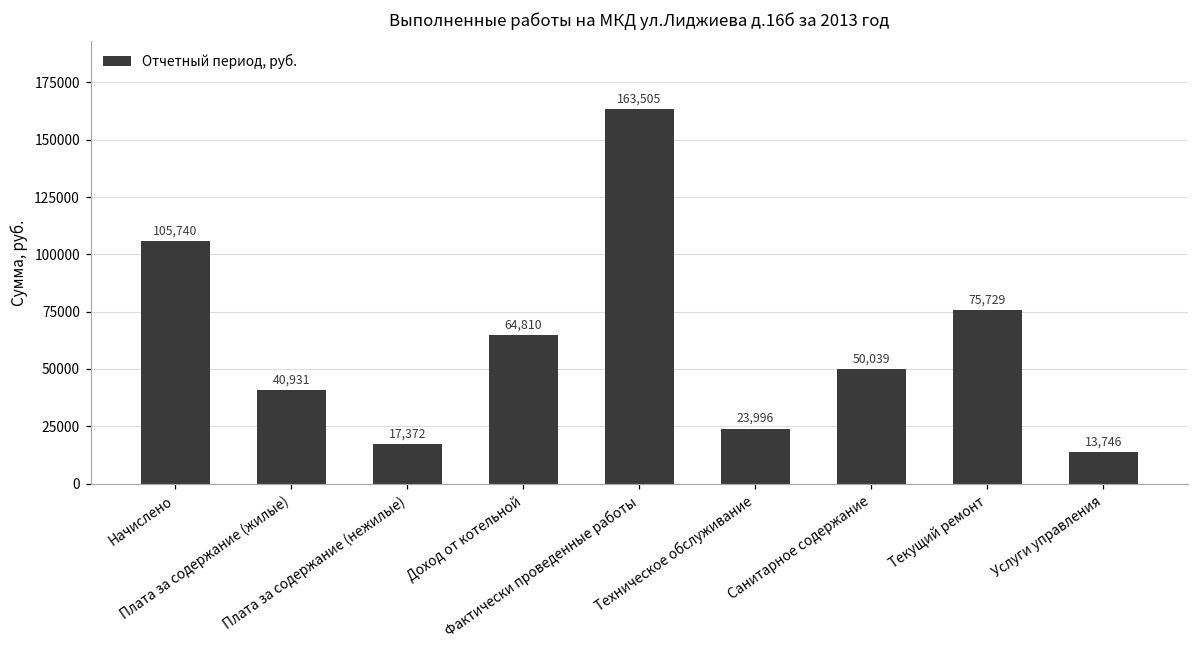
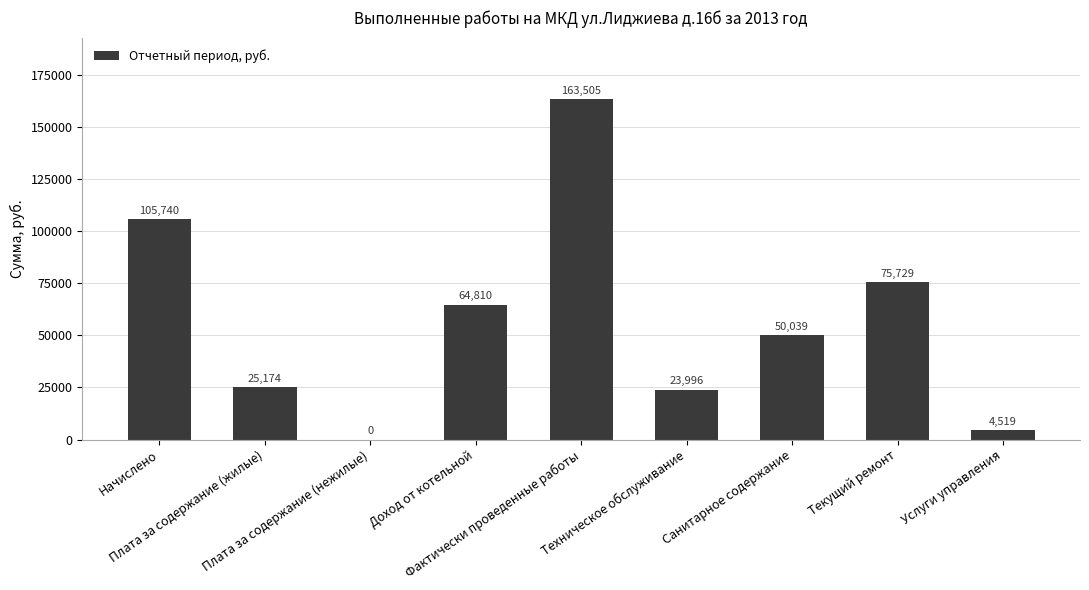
Плата за содержание (жилые): 40,931 -> 25,174
Плата за содержание (нежилые): 17,372 -> 0
Услуги управления: 13,746 -> 4,519
